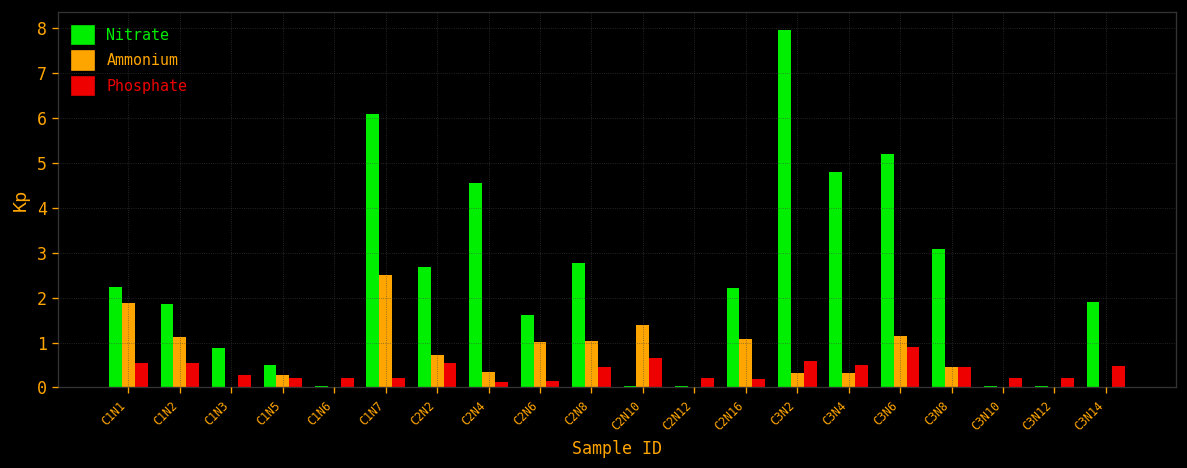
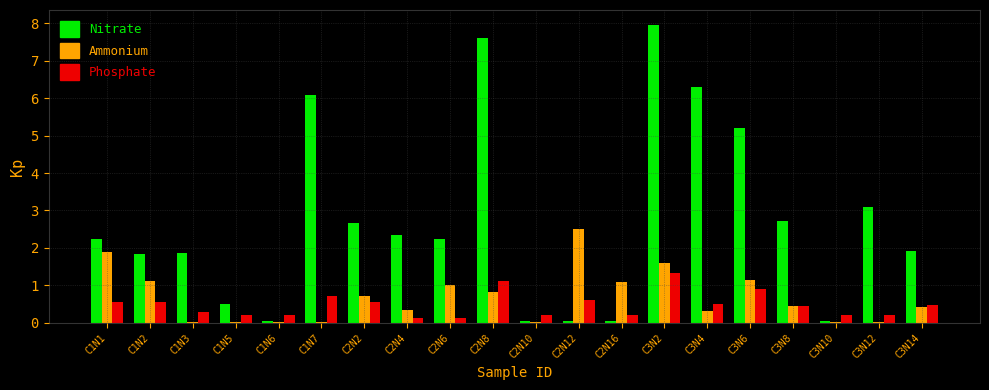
Nitrate, C1N3: 0.9 -> 1.9
Ammonium, C1N5: 0.3 -> 0.0
Ammonium, C1N7: 2.5 -> 0.0
Phosphate, C1N7: 0.2 -> 0.7
Nitrate, C2N4: 4.5 -> 2.3
Nitrate, C2N6: 1.6 -> 2.2
Nitrate, C2N8: 2.8 -> 7.6
Ammonium, C2N8: 1.0 -> 0.8
Phosphate, C2N8: 0.5 -> 1.1
Ammonium, C2N10: 1.4 -> 0.0
Phosphate, C2N10: 0.6 -> 0.2
Ammonium, C2N12: 0.0 -> 2.5
Phosphate, C2N12: 0.2 -> 0.6
Nitrate, C2N16: 2.2 -> 0.0
Ammonium, C3N2: 0.3 -> 1.6
Phosphate, C3N2: 0.6 -> 1.3
Nitrate, C3N4: 4.8 -> 6.3
Nitrate, C3N8: 3.1 -> 2.7
Nitrate, C3N12: 0.0 -> 3.1
Ammonium, C3N14: 0.0 -> 0.4
